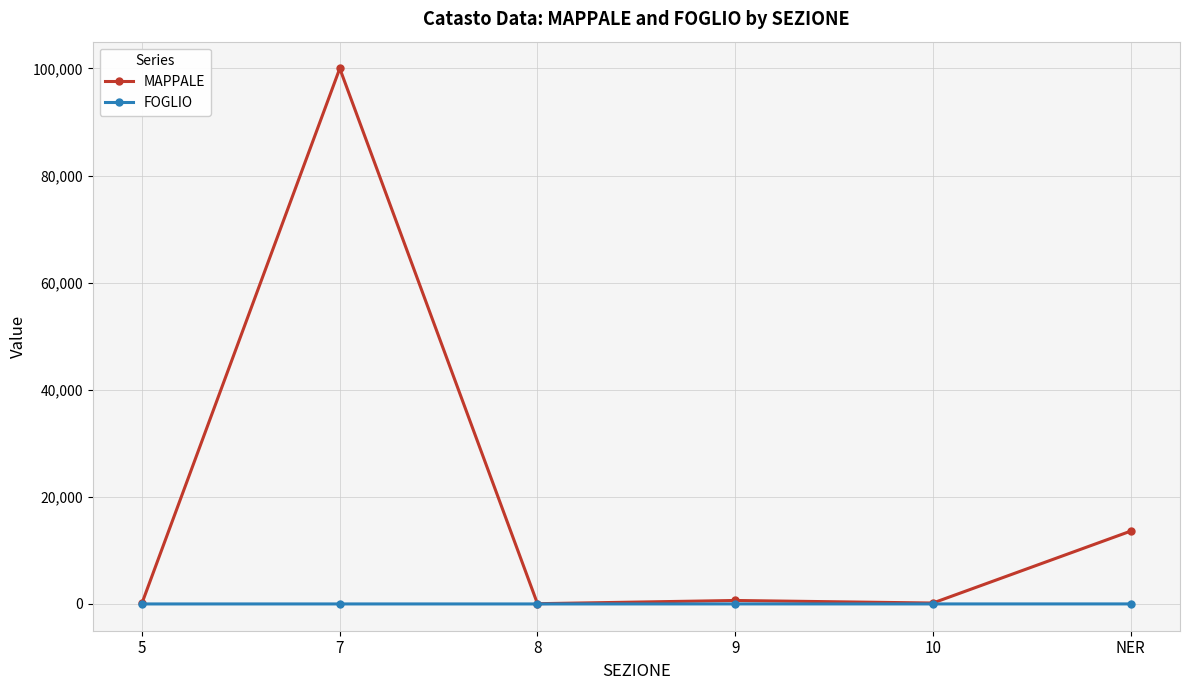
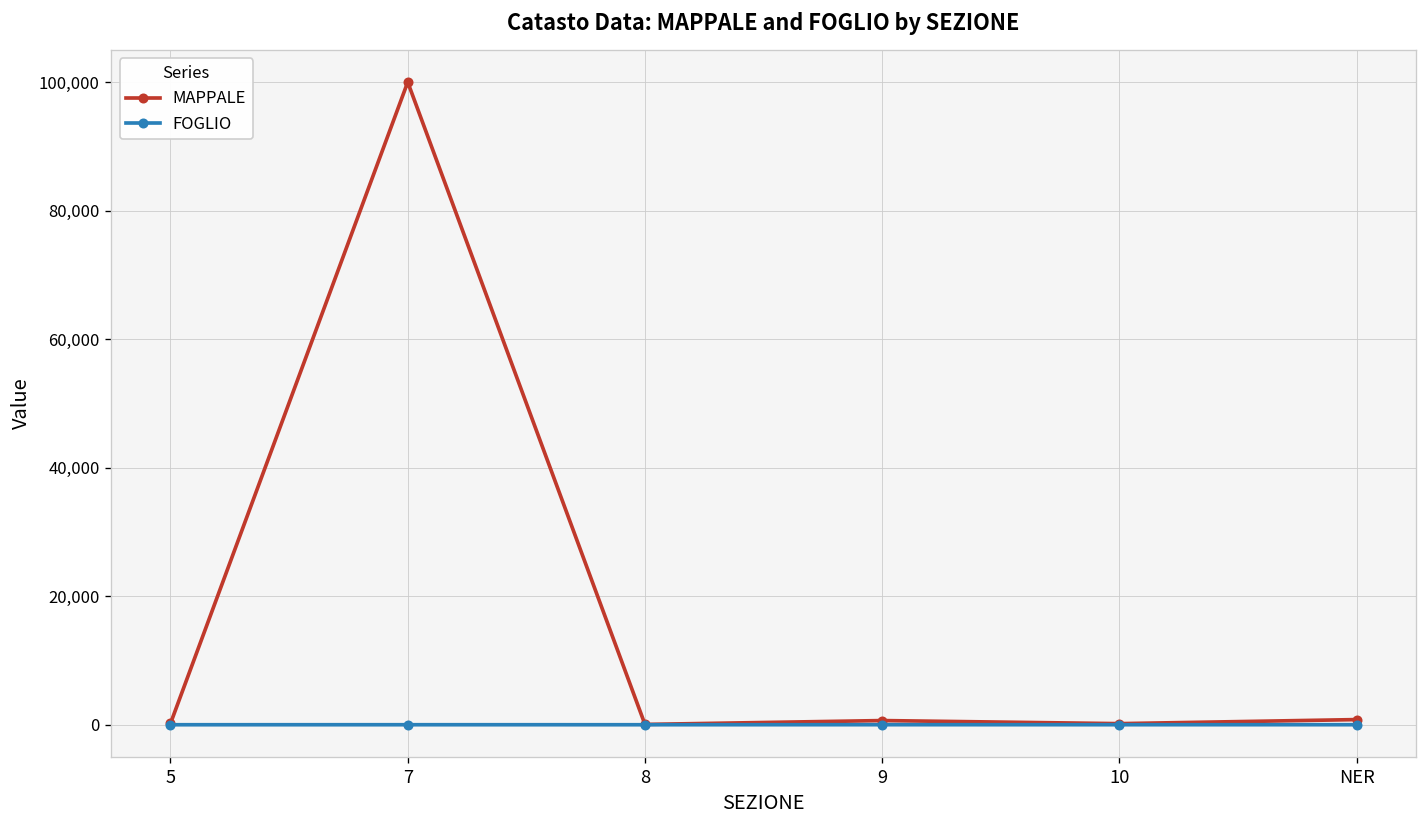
MAPPALE, NER: 14,000 -> 1,000
